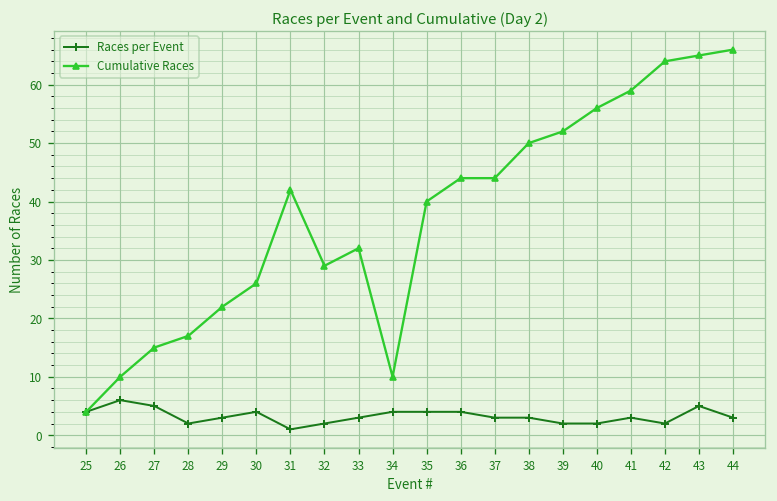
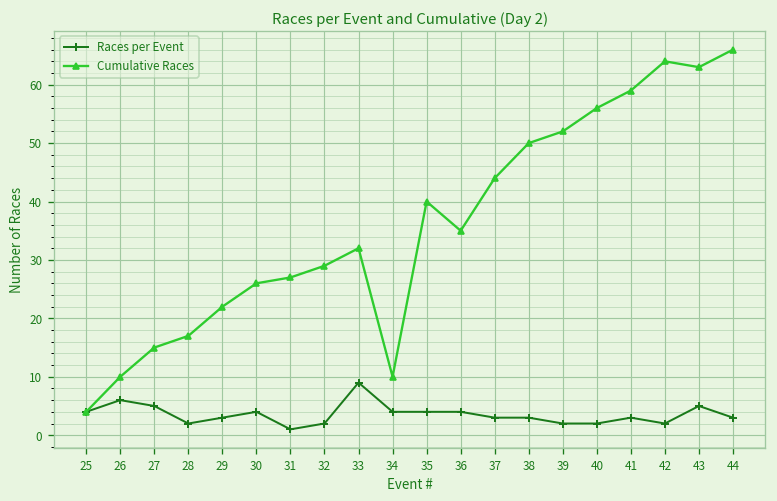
Cumulative Races, 31: 42 -> 27
Races per Event, 33: 3 -> 9
Cumulative Races, 36: 44 -> 35
Cumulative Races, 43: 65 -> 63
